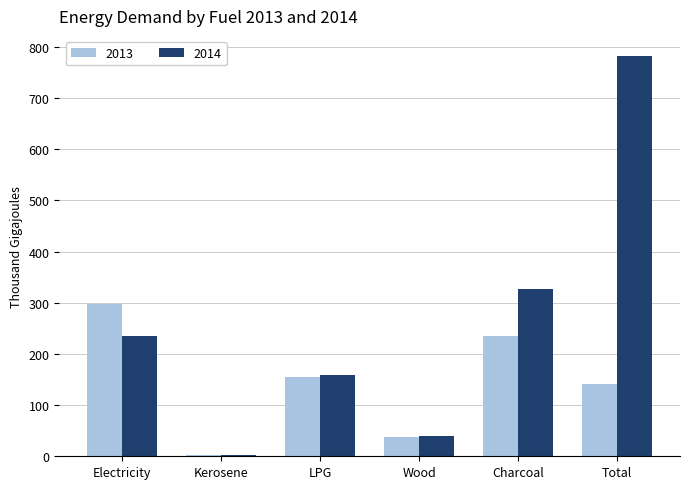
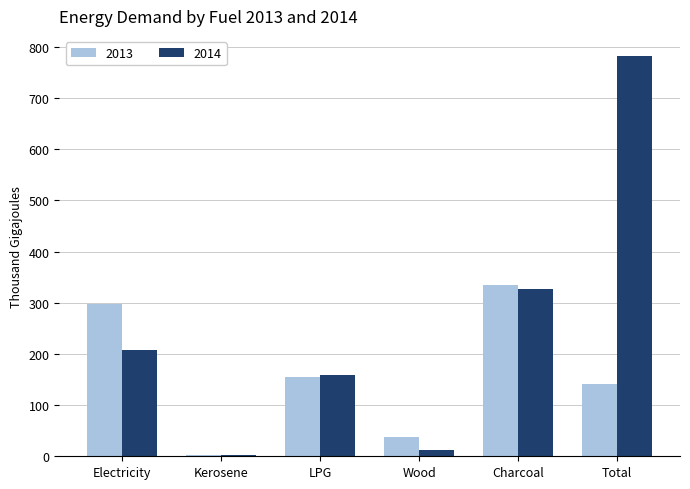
2014, Electricity: 230 -> 210
2014, Wood: 40 -> 10
2013, Charcoal: 230 -> 340
